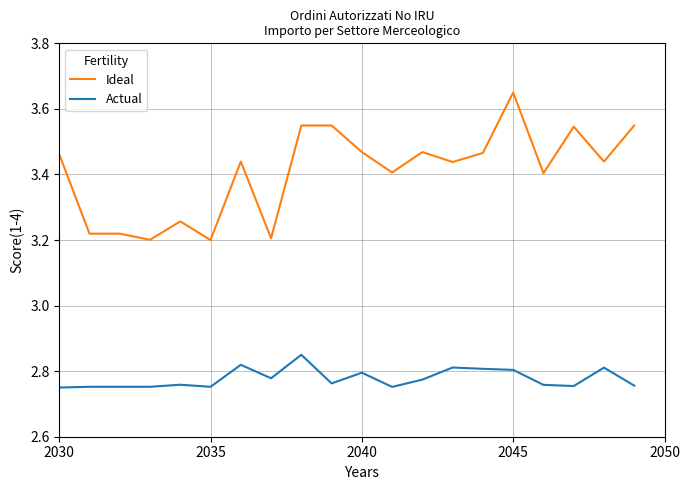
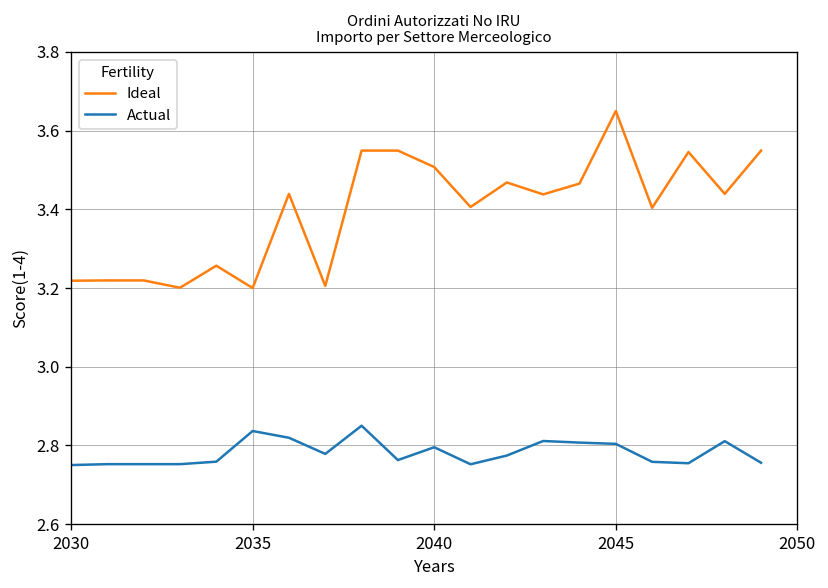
Ideal, 2030: 3.46 -> 3.22
Actual, 2035: 2.75 -> 2.84
Ideal, 2040: 3.47 -> 3.51
